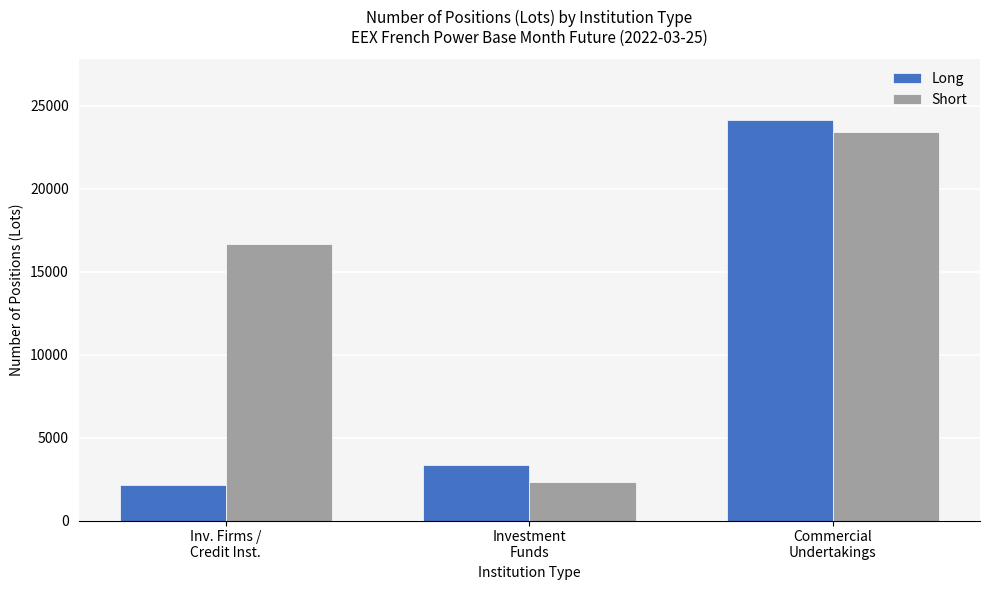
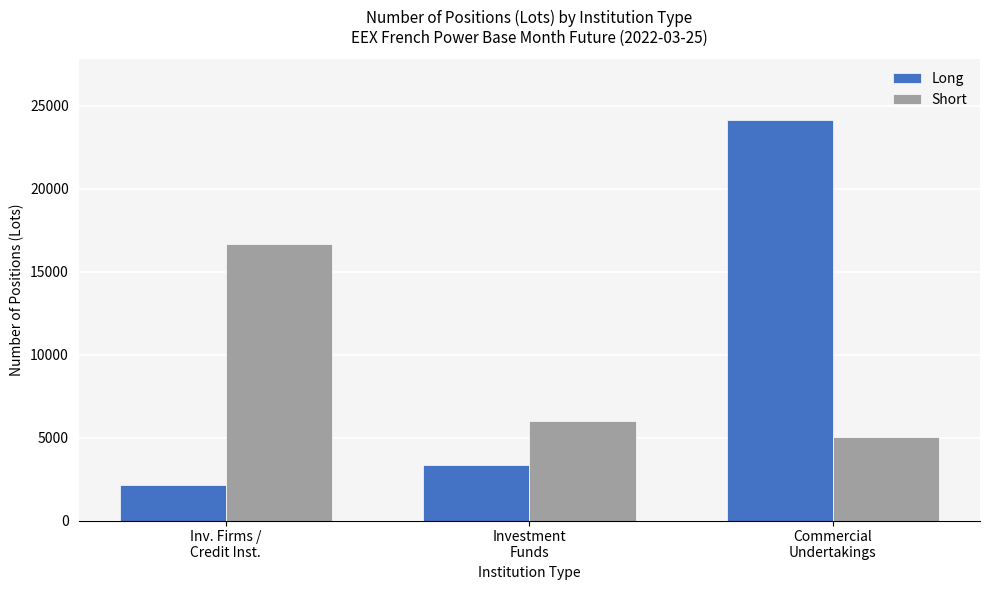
Short, Investment Funds: 2300 -> 6000
Short, Commercial Undertakings: 23400 -> 5000
